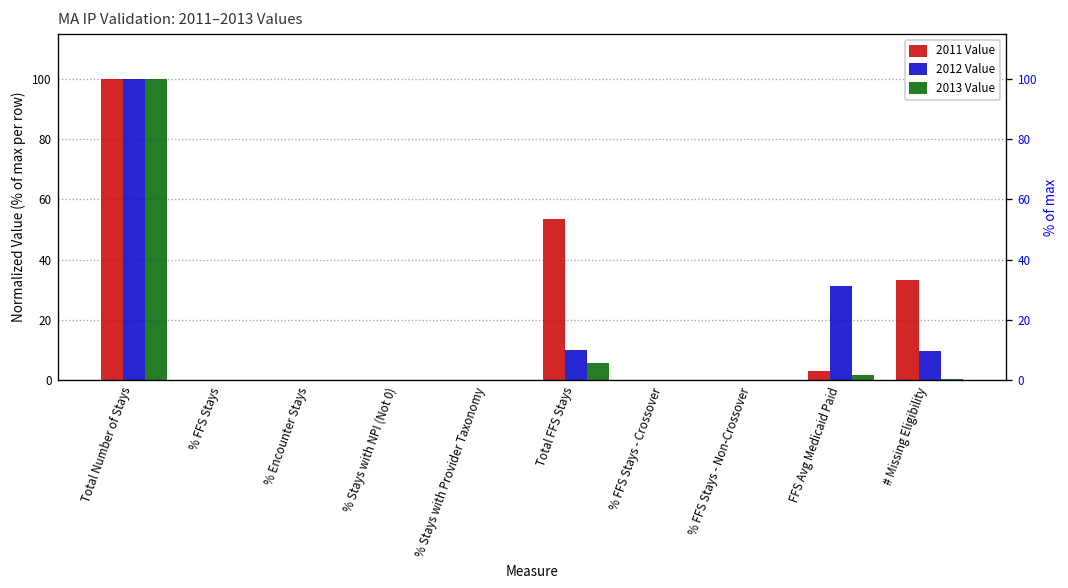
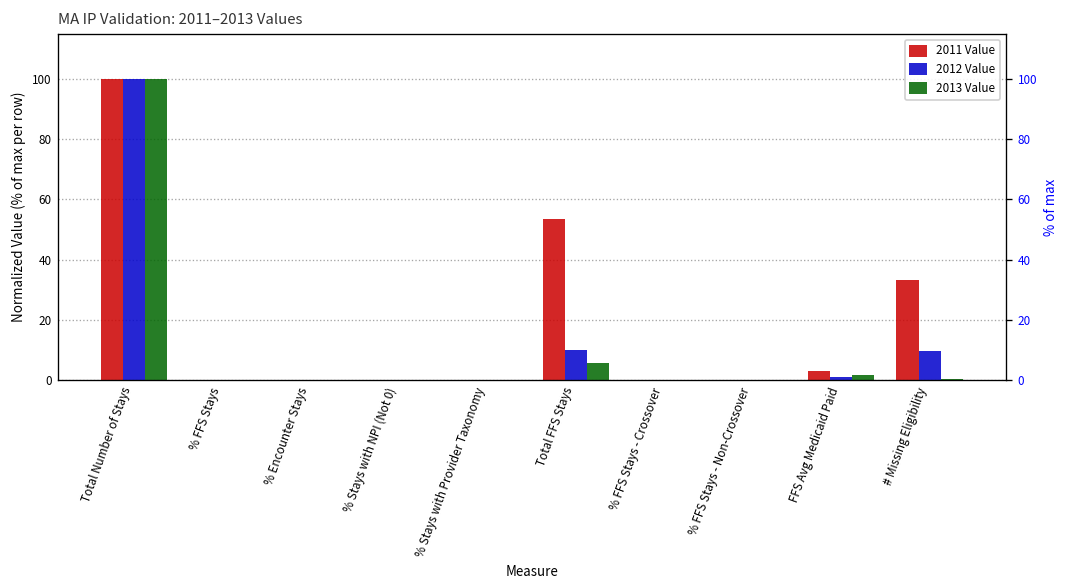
2012 Value, FFS Avg Medicaid Paid: 31 -> 1
